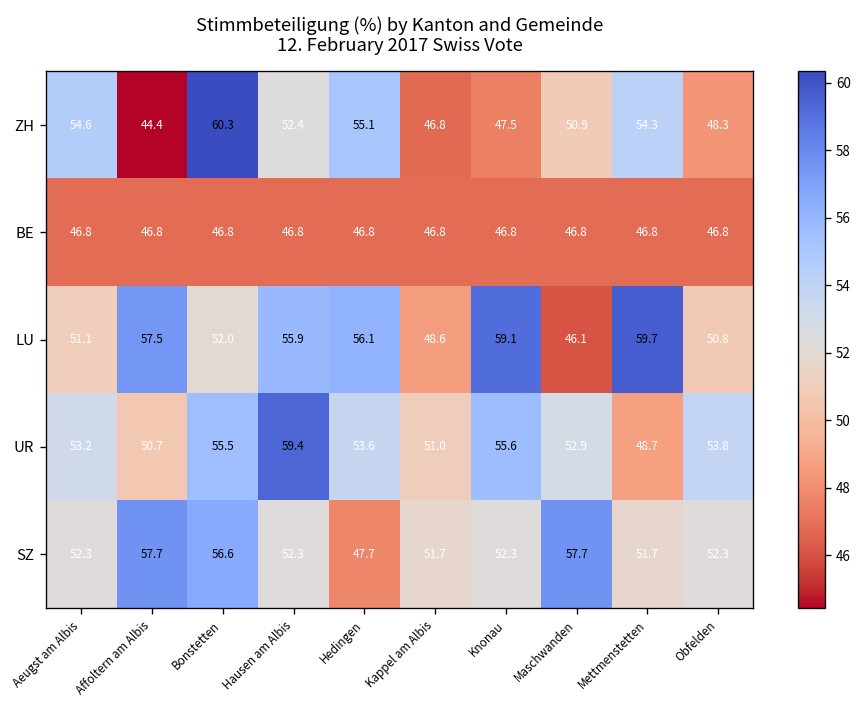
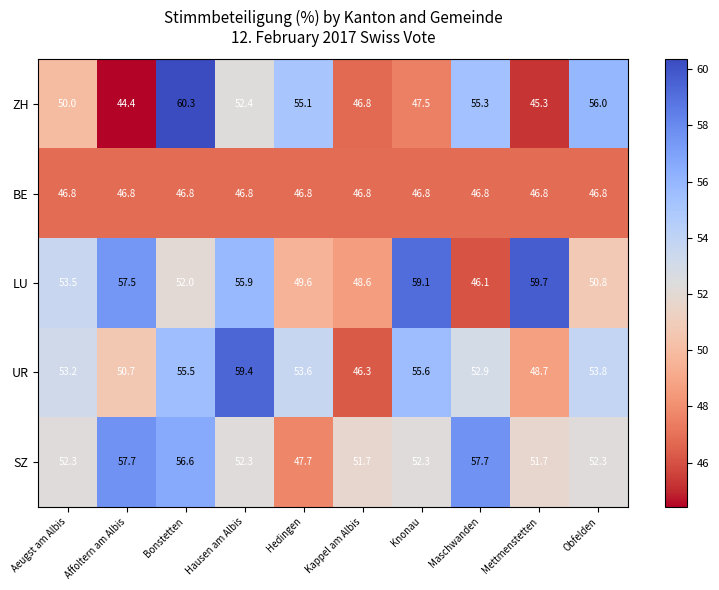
ZH, Aeugst am Albis: 54.6 -> 50.0
ZH, Maschwanden: 50.9 -> 55.3
ZH, Mettmenstetten: 54.3 -> 45.3
ZH, Obfelden: 48.3 -> 56.0
LU, Aeugst am Albis: 51.1 -> 53.5
LU, Hedingen: 56.1 -> 49.6
UR, Kappel am Albis: 51.0 -> 46.3
